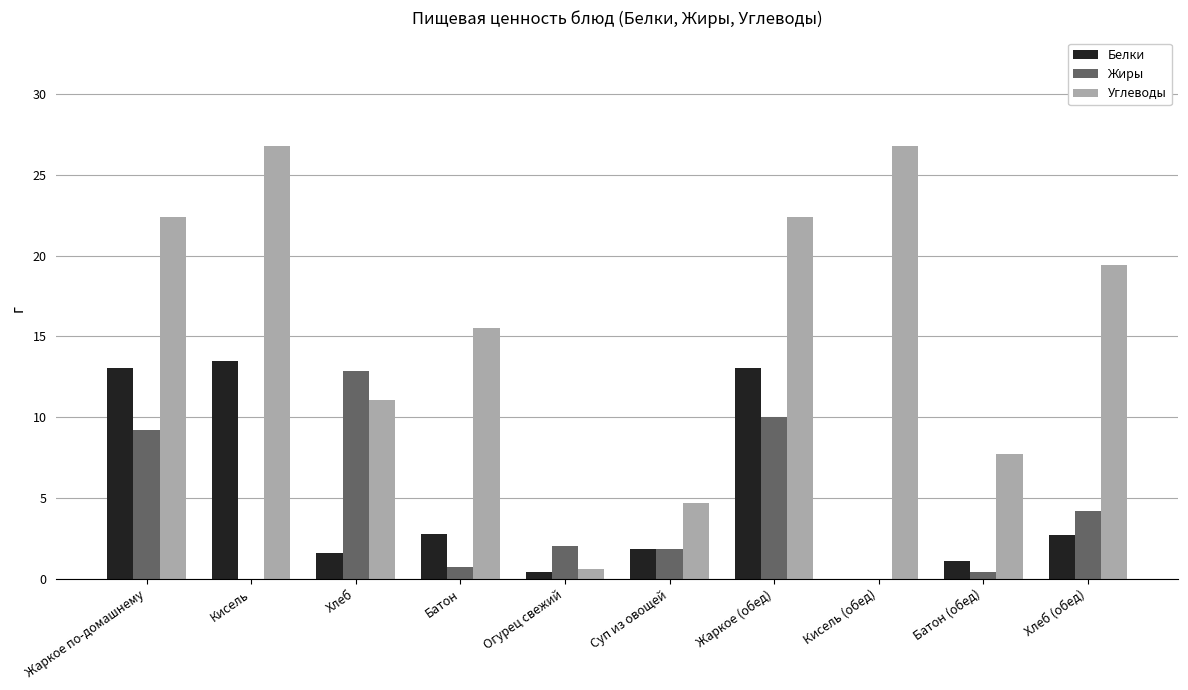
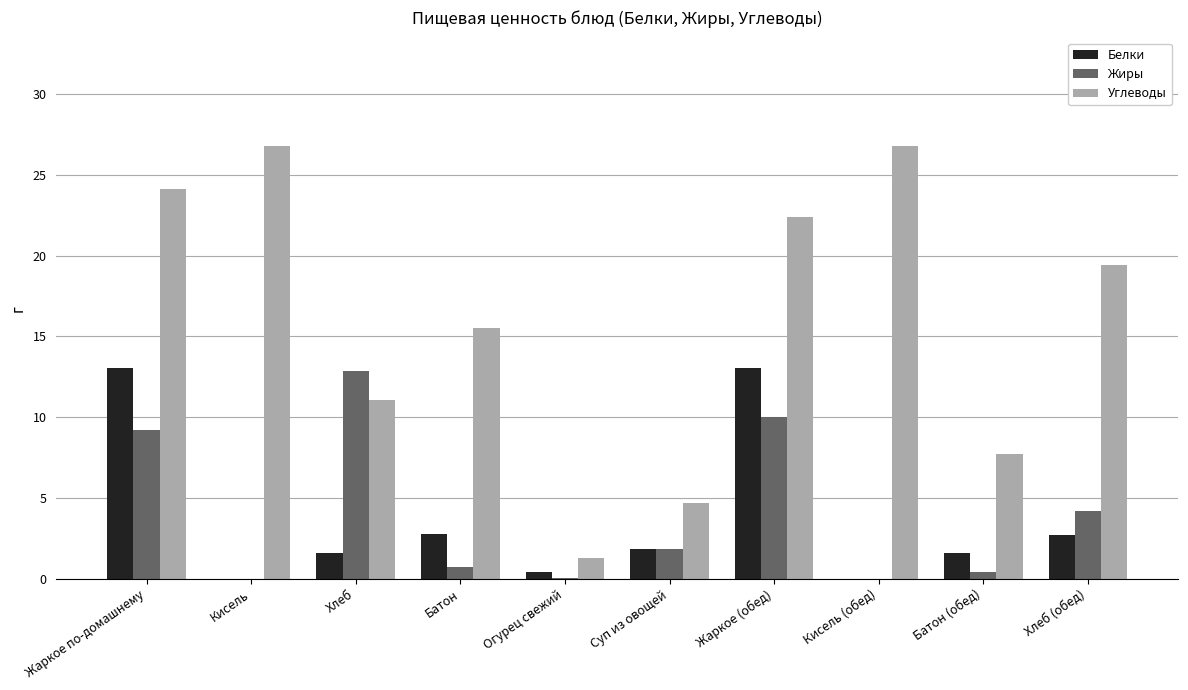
Углеводы, Жаркое по-домашнему: 22.4 -> 24.1
Белки, Кисель: 13.5 -> 0.0
Жиры, Огурец свежий: 2.0 -> 0.0
Углеводы, Огурец свежий: 0.6 -> 1.3
Белки, Батон (обед): 1.1 -> 1.6
